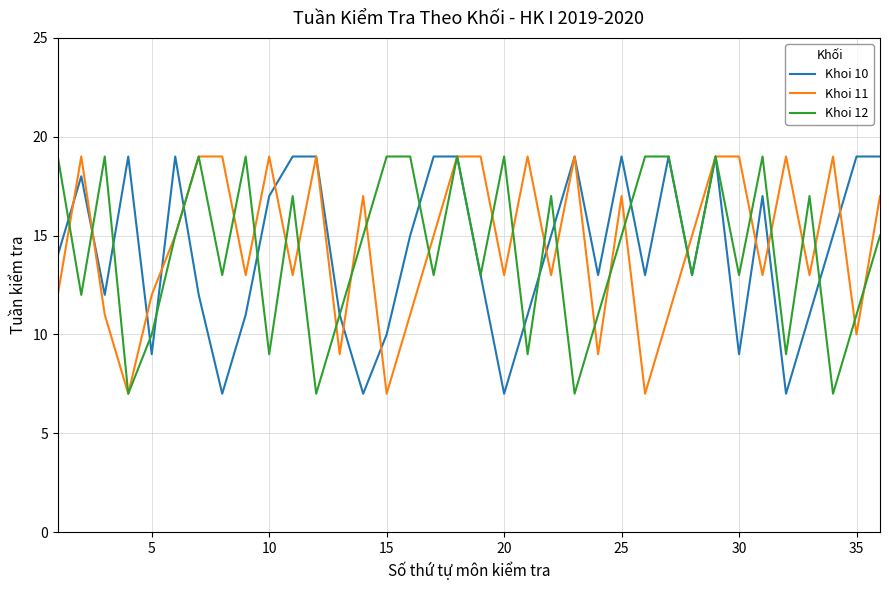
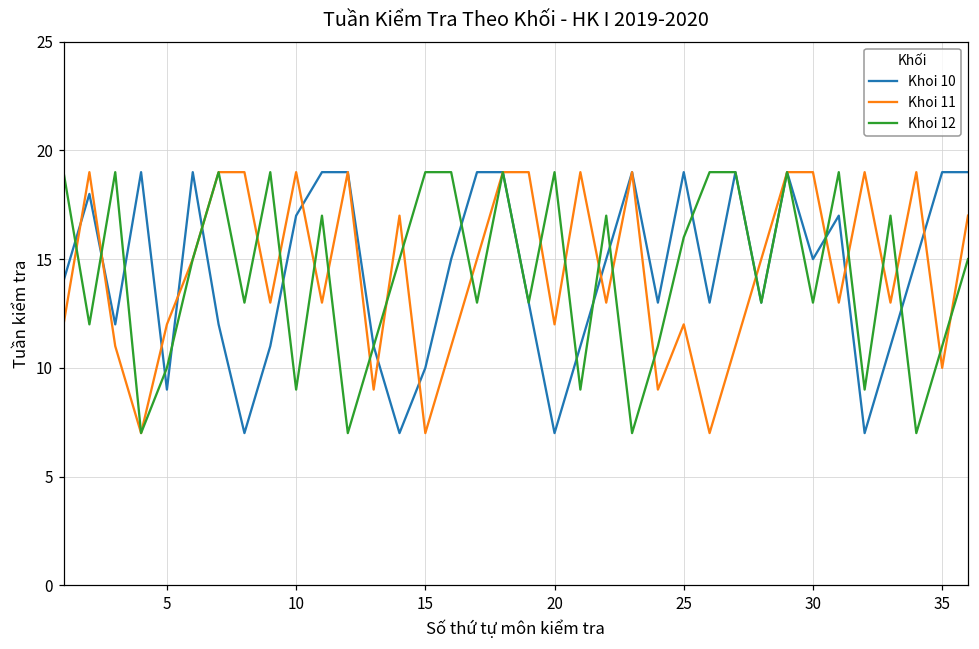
Khoi 11, 20: 13 -> 12
Khoi 11, 25: 17 -> 12
Khoi 12, 25: 15 -> 16
Khoi 10, 30: 9 -> 15
